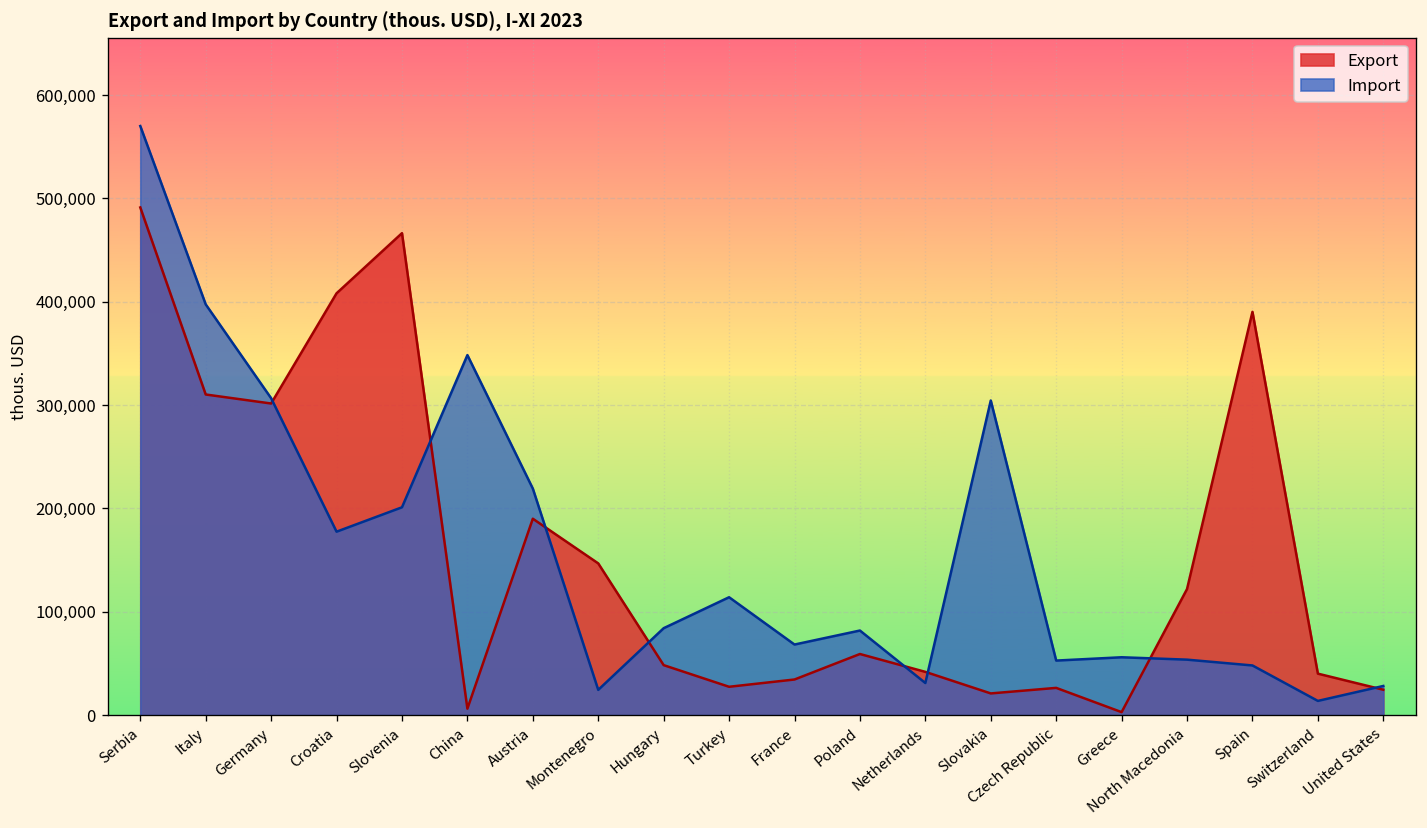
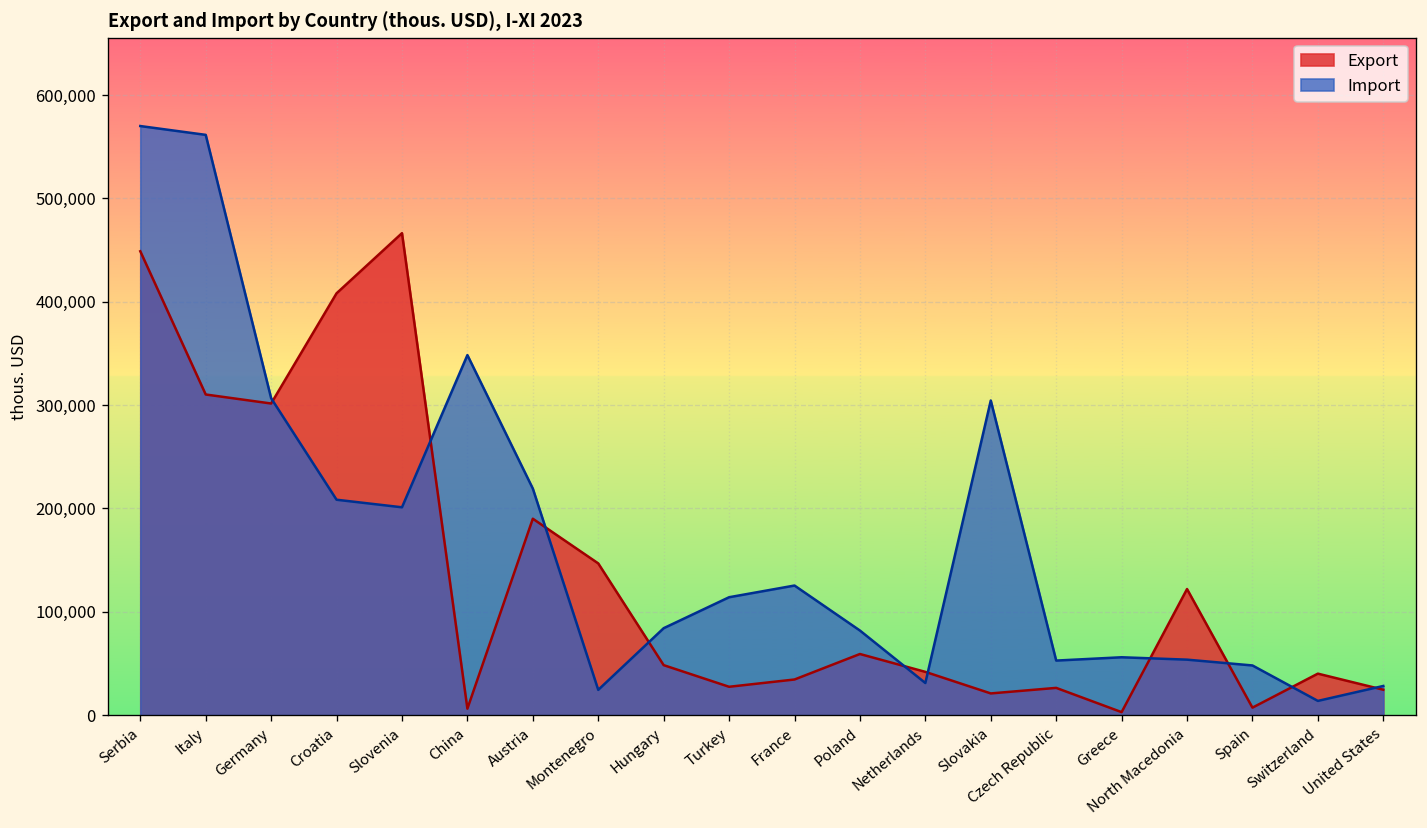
Export, Serbia: 490,000 -> 450,000
Import, Italy: 400,000 -> 560,000
Import, Croatia: 180,000 -> 210,000
Import, France: 70,000 -> 130,000
Export, Spain: 390,000 -> 10,000
